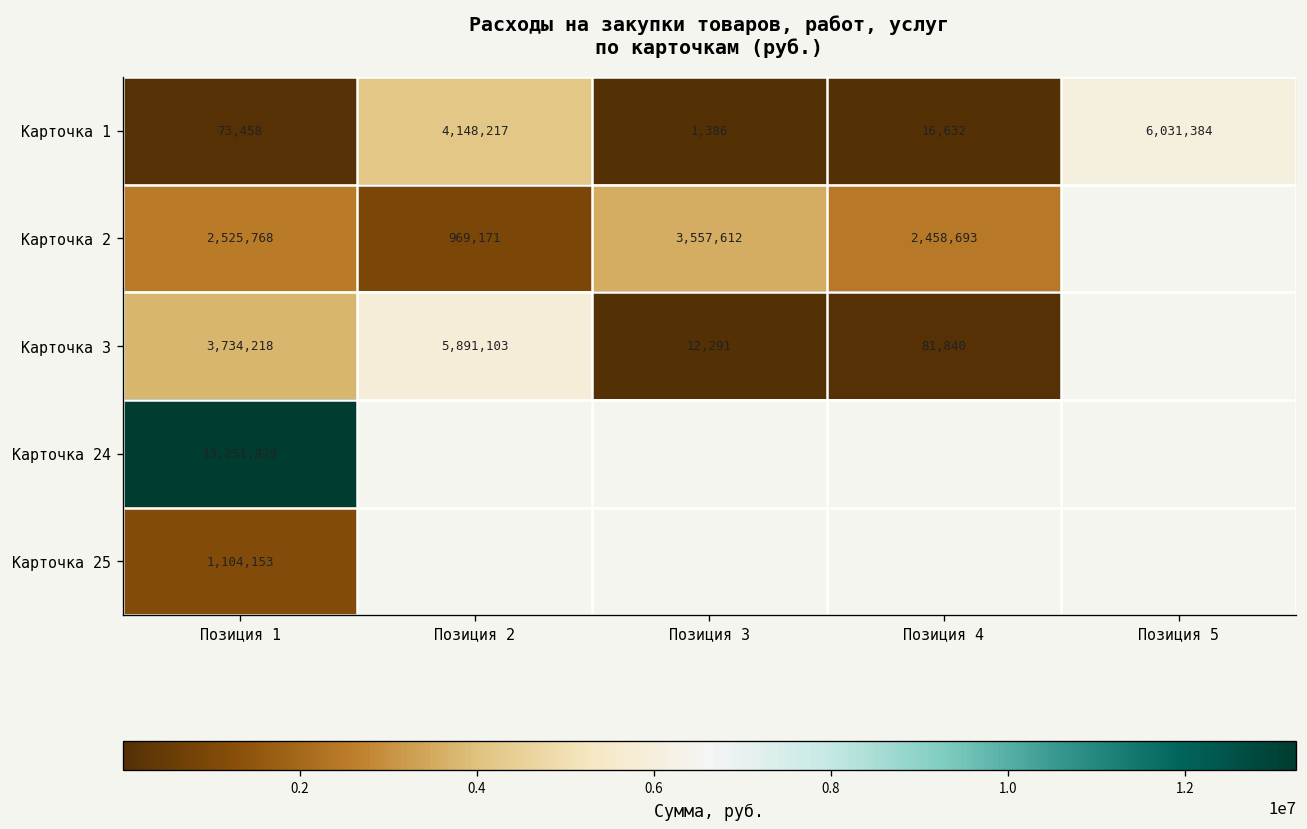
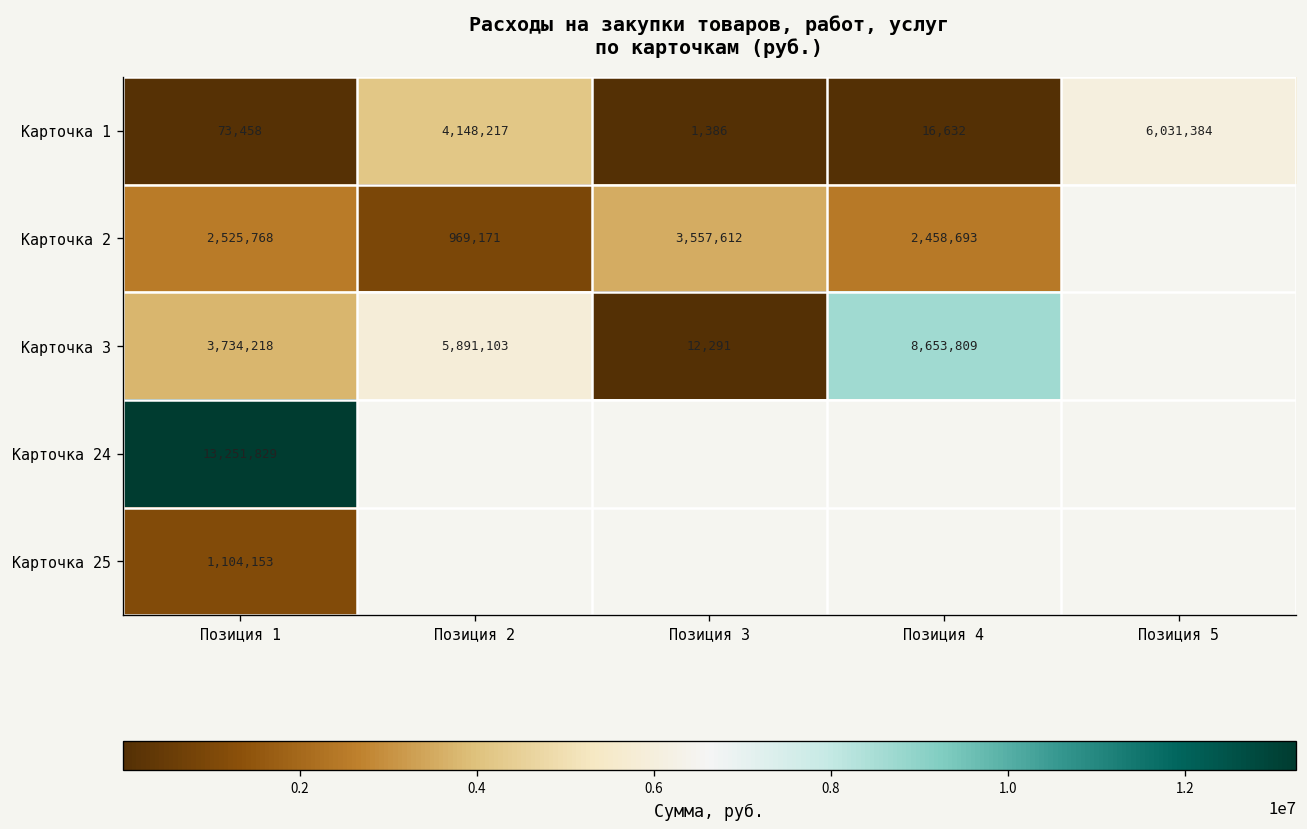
Карточка 3, Позиция 4: 81,840 -> 8,653,809
